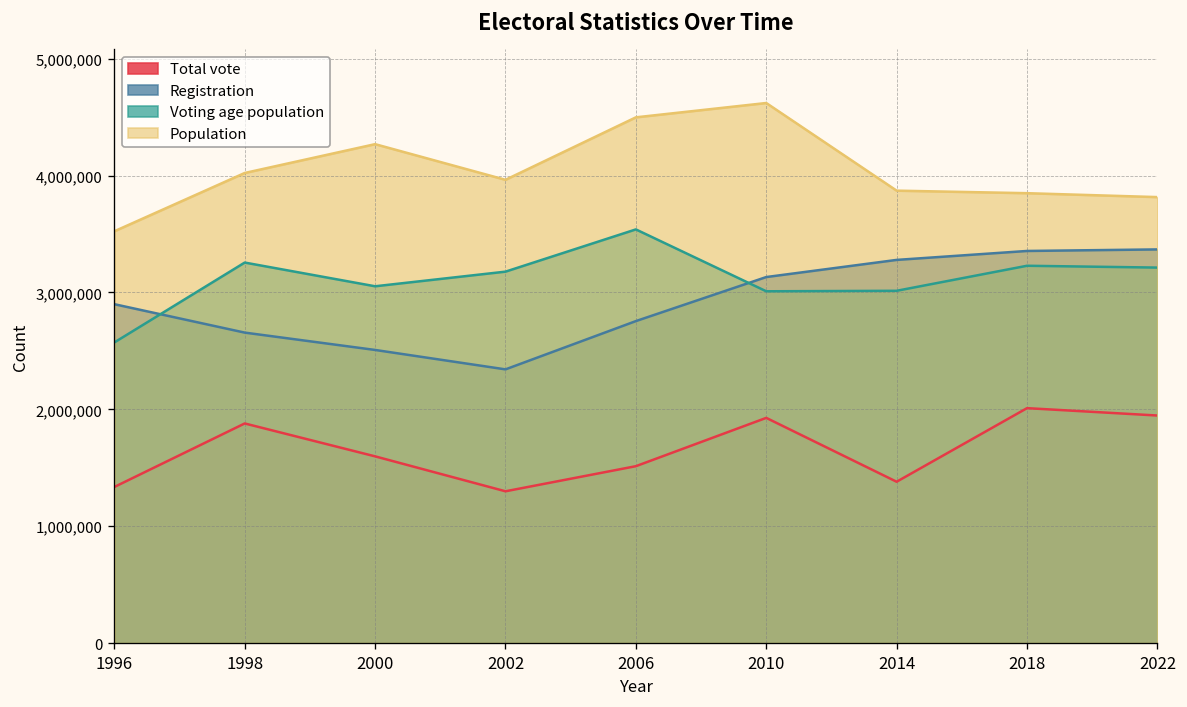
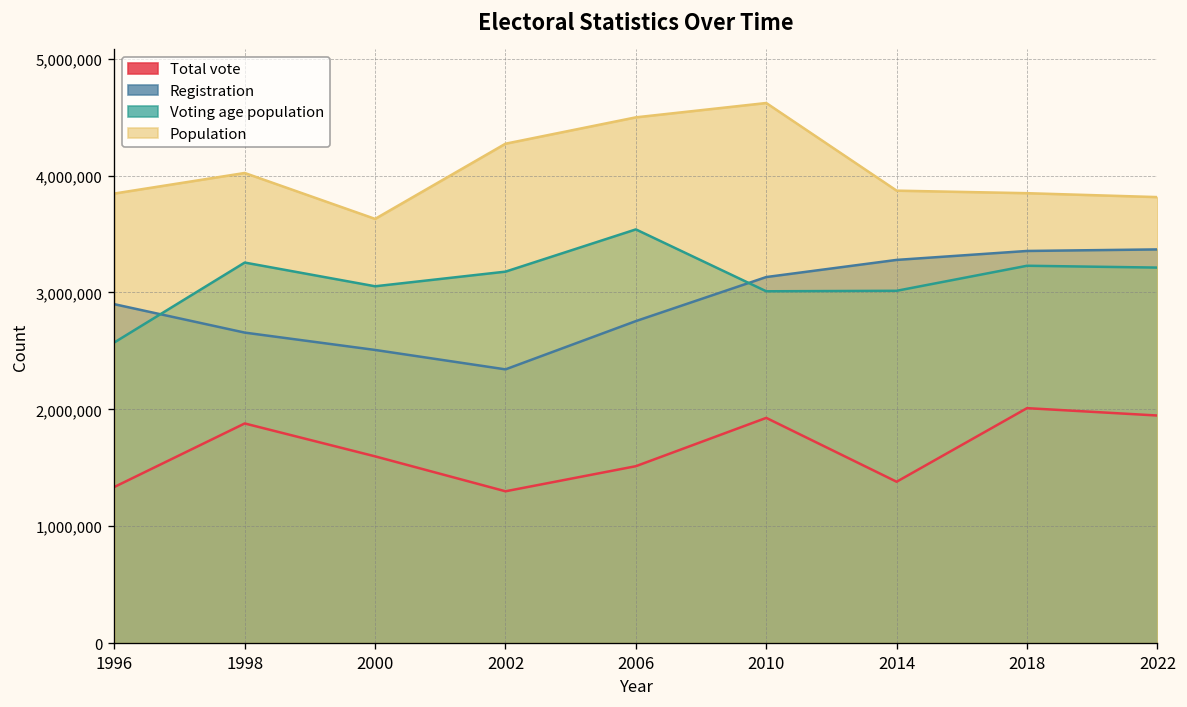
Population, 1996: 3,500,000 -> 3,800,000
Population, 2000: 4,300,000 -> 3,600,000
Population, 2002: 4,000,000 -> 4,300,000
